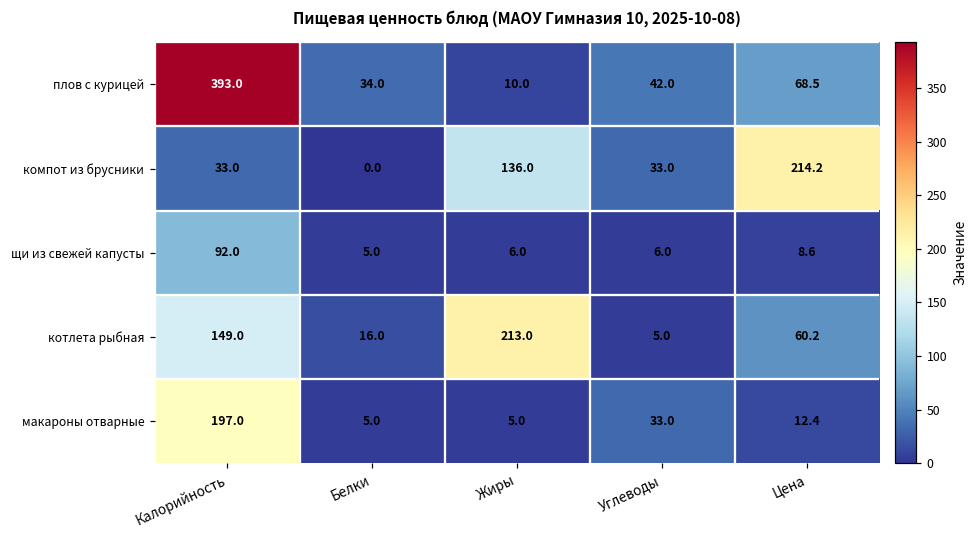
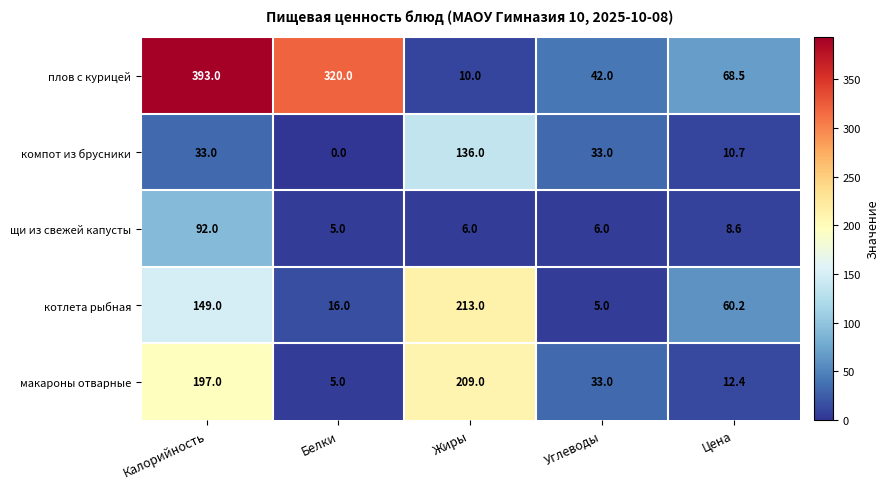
плов с курицей, Белки: 34.0 -> 320.0
компот из брусники, Цена: 214.2 -> 10.7
макароны отварные, Жиры: 5.0 -> 209.0
